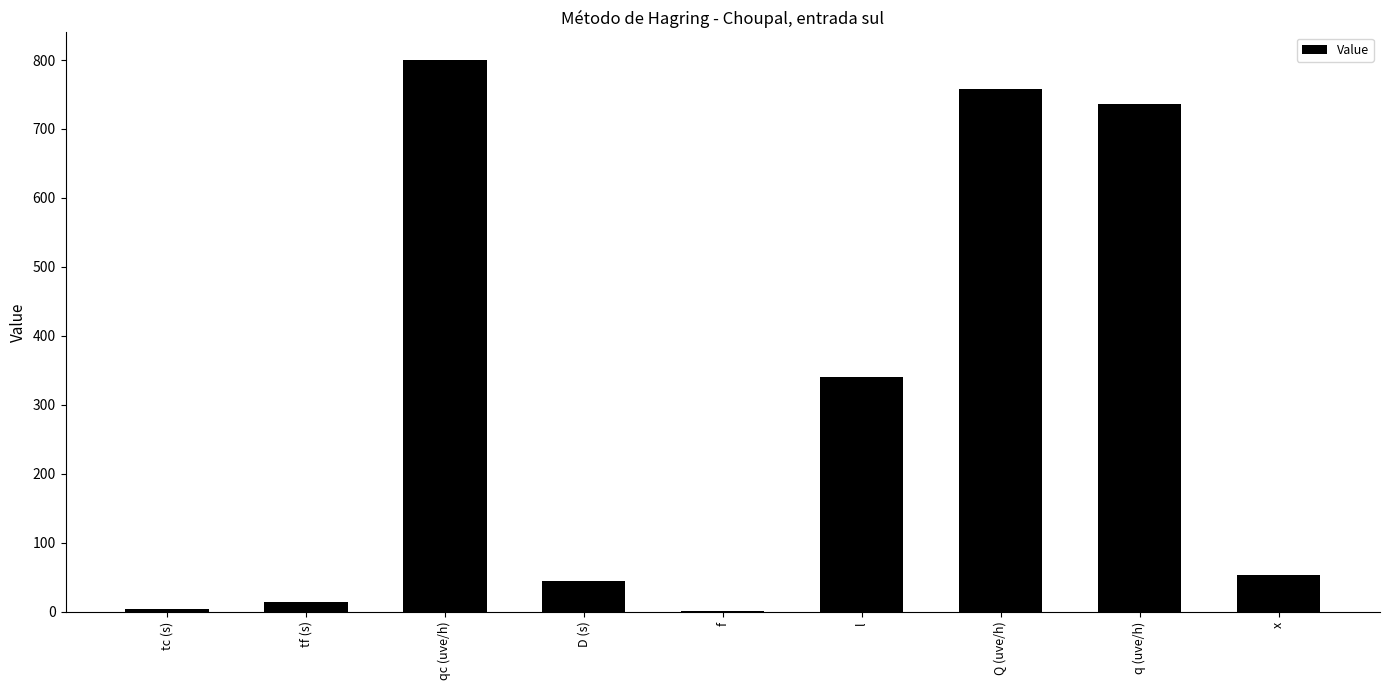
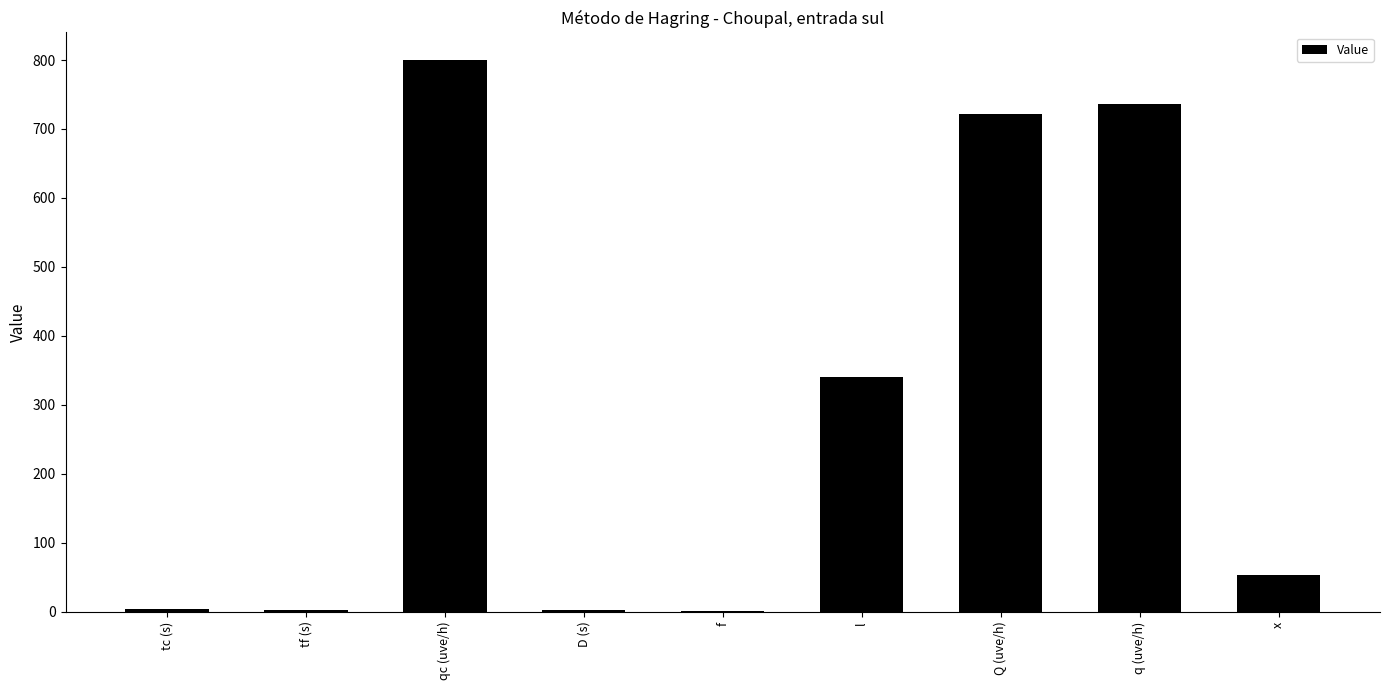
tf (s): 10 -> 0
D (s): 40 -> 0
Q (uve/h): 760 -> 720
